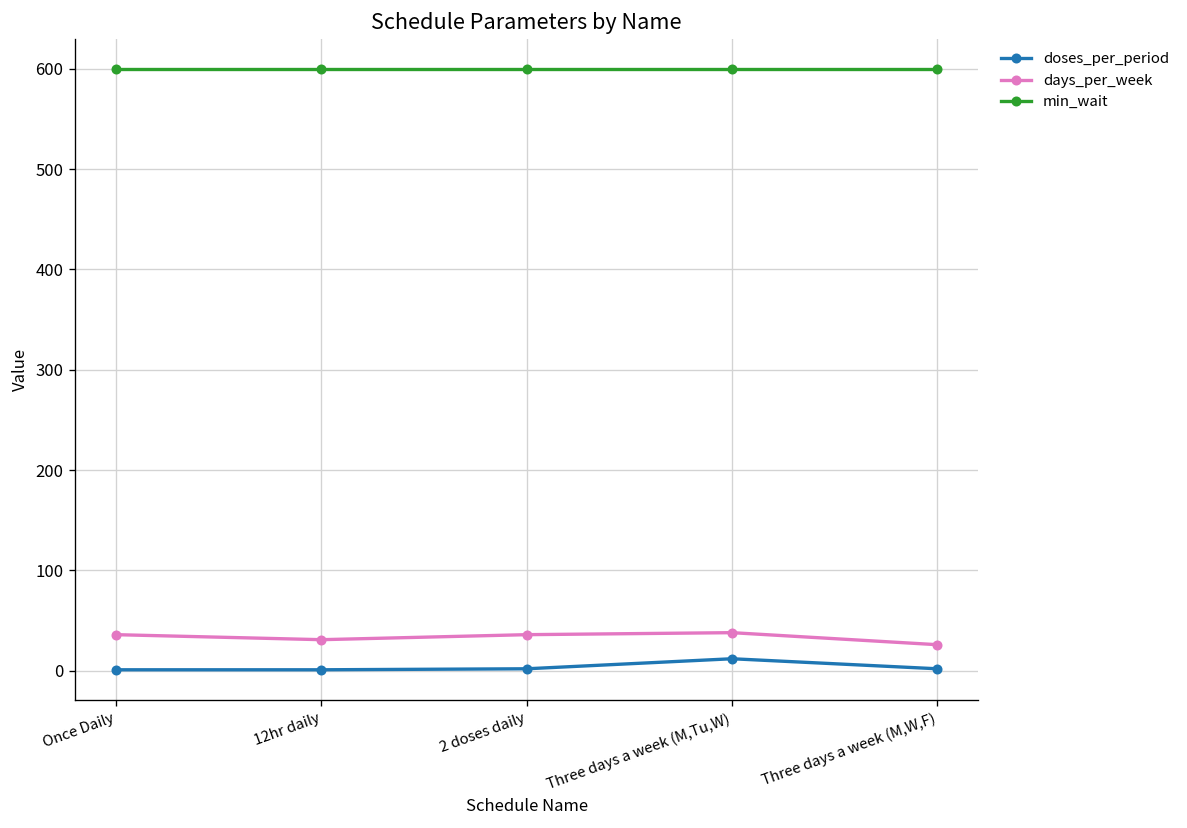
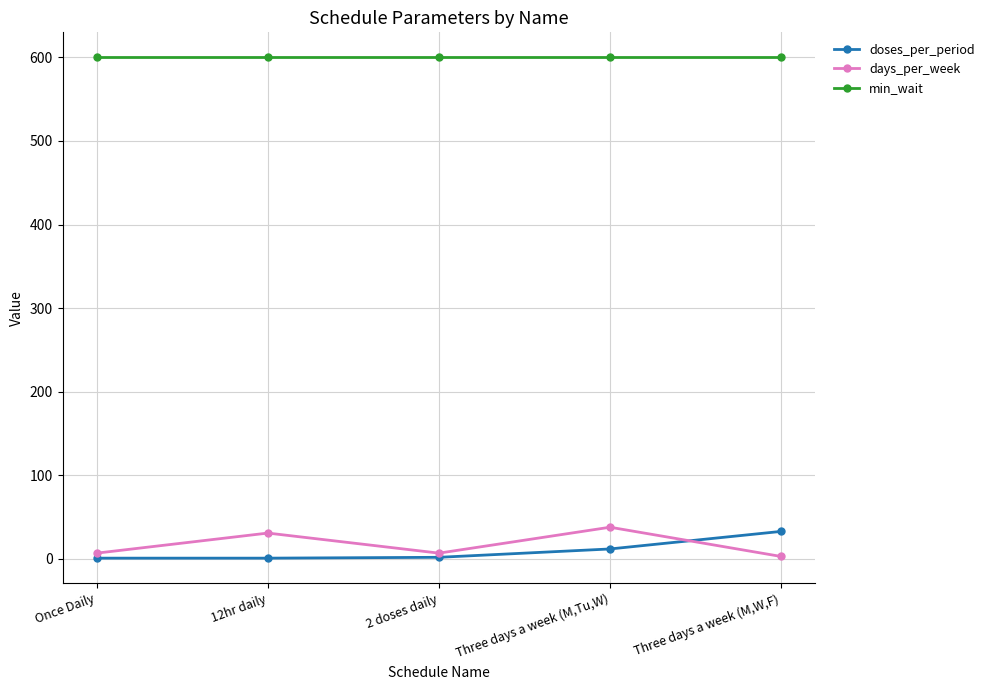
days_per_week, Once Daily: 40 -> 10
days_per_week, 2 doses daily: 40 -> 10
doses_per_period, Three days a week (M,W,F): 0 -> 30
days_per_week, Three days a week (M,W,F): 30 -> 0
